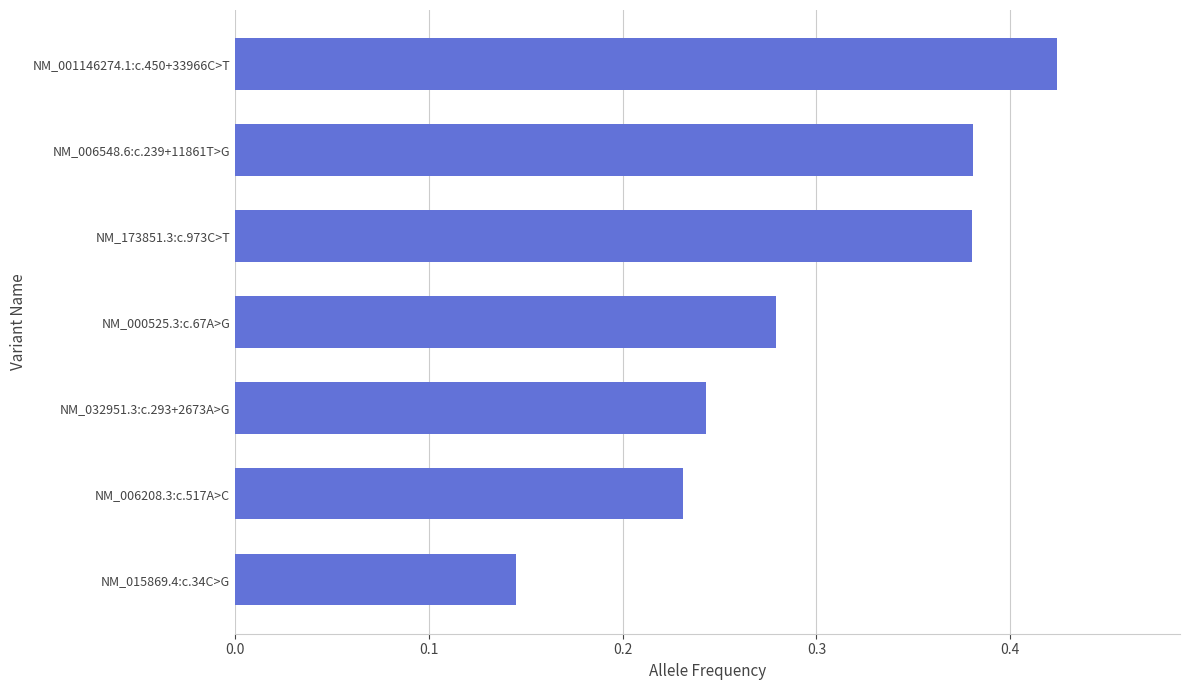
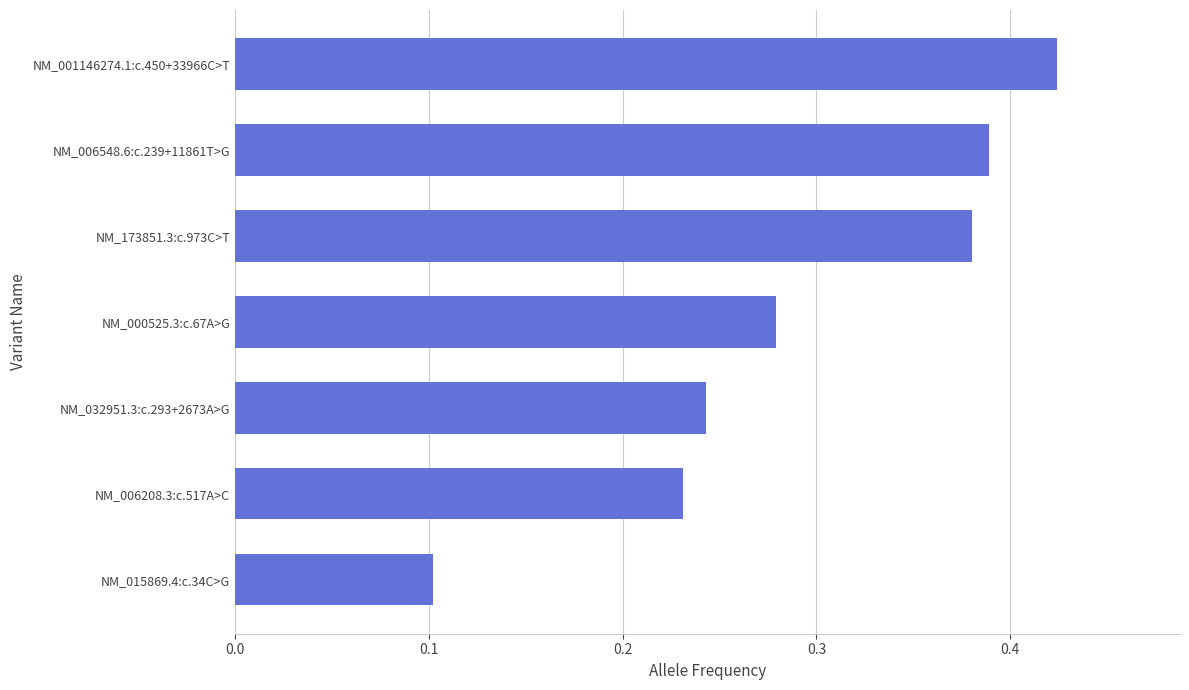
NM_006548.6:c.239+11861T>G: 0.381 -> 0.389
NM_015869.4:c.34C>G: 0.145 -> 0.102
